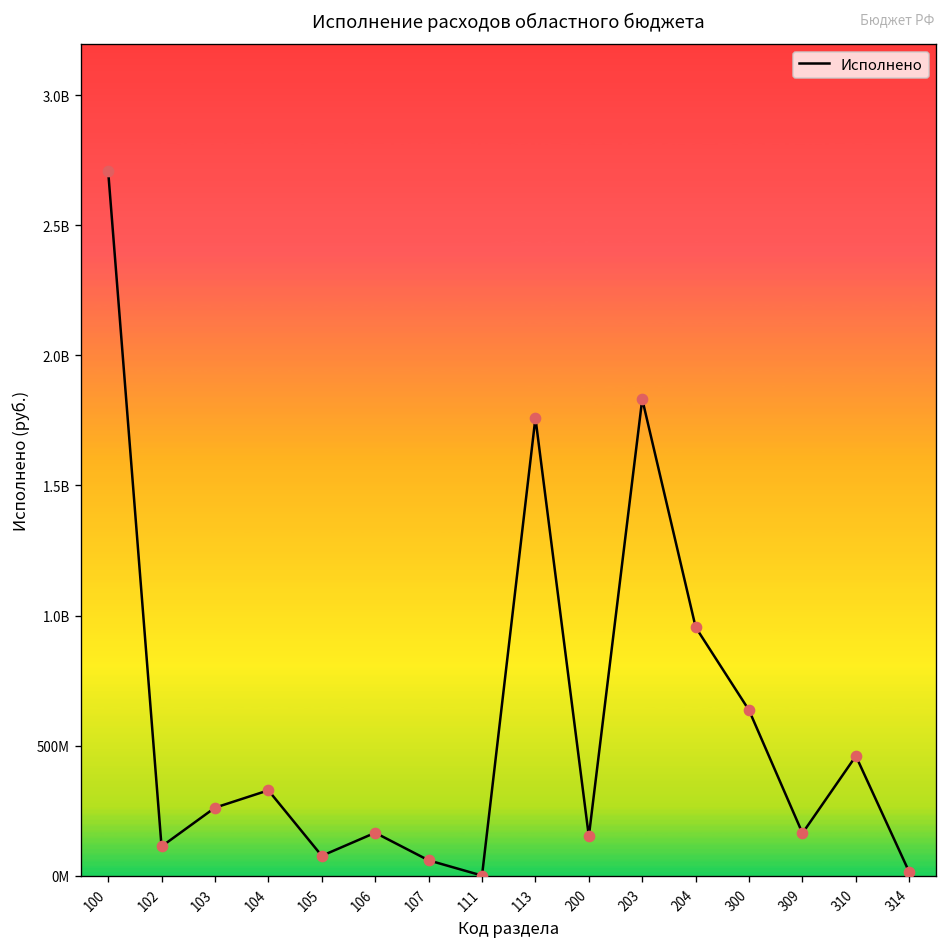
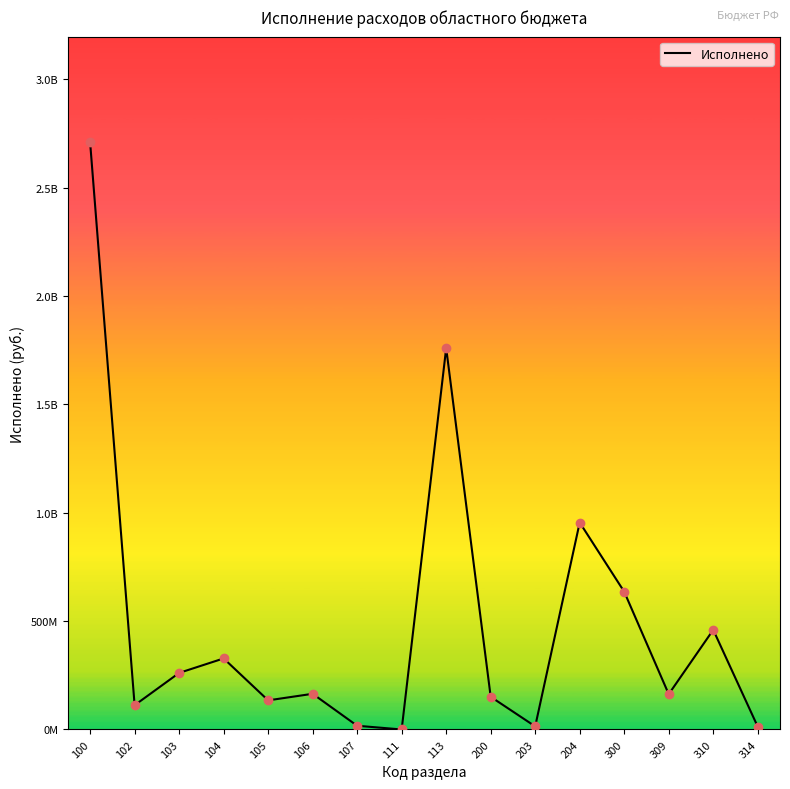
105: 80000000 -> 130000000
107: 60000000 -> 20000000
203: 1830000000 -> 10000000
